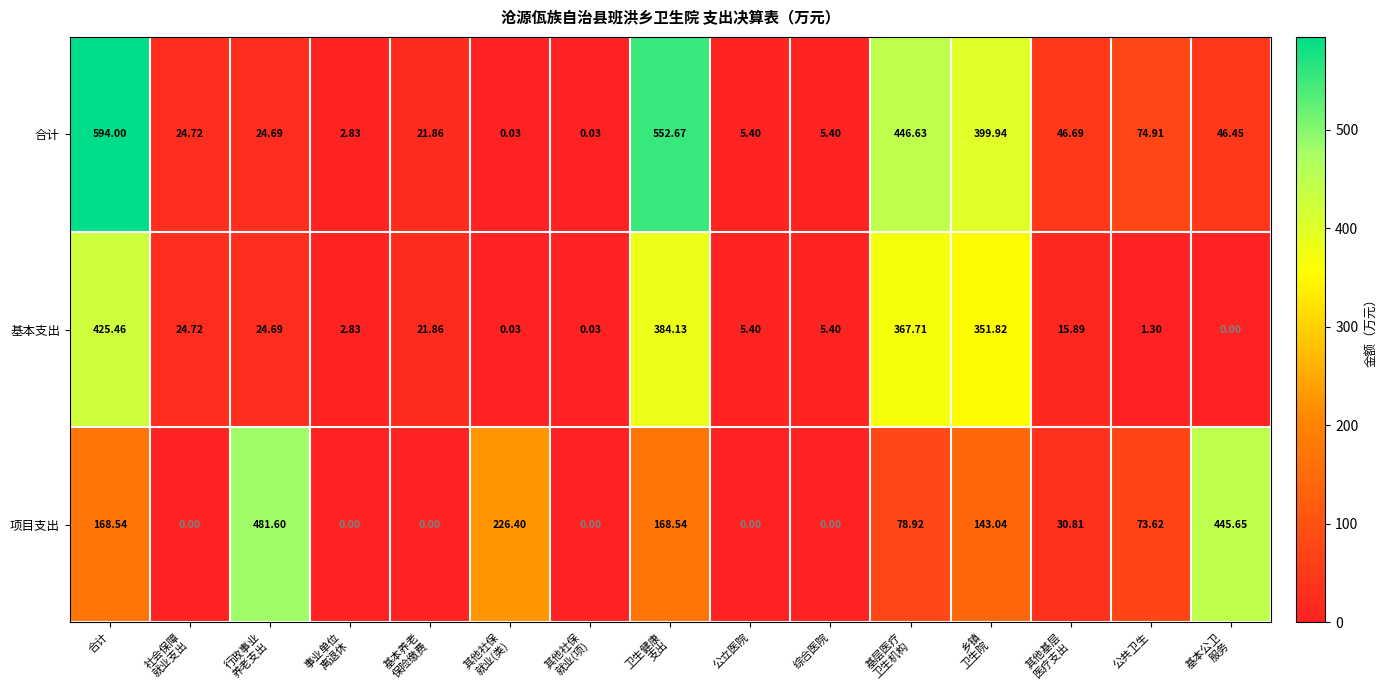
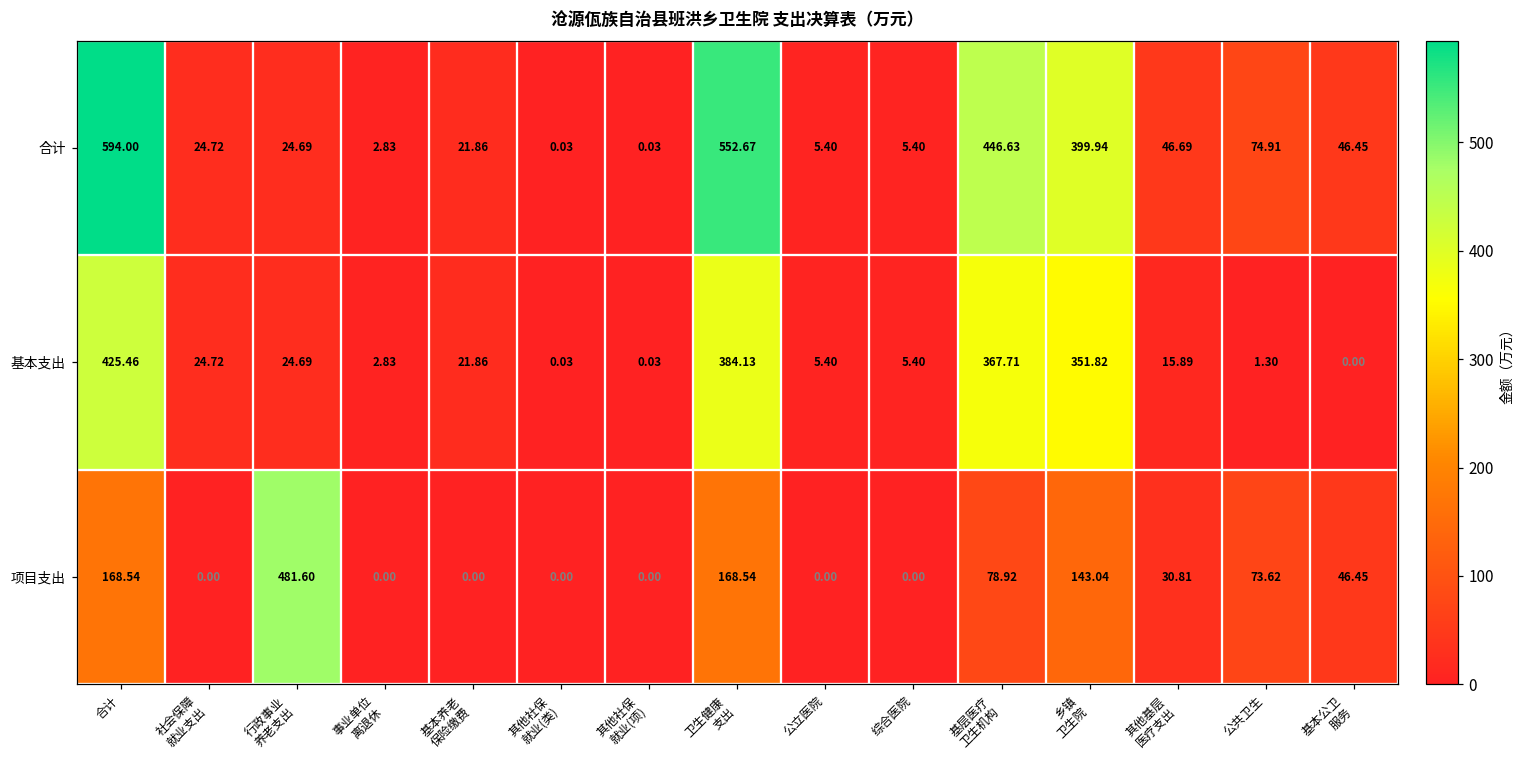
项目支出, 其他社保 就业(类): 226.40 -> 0.00
项目支出, 基本公卫 服务: 445.65 -> 46.45
